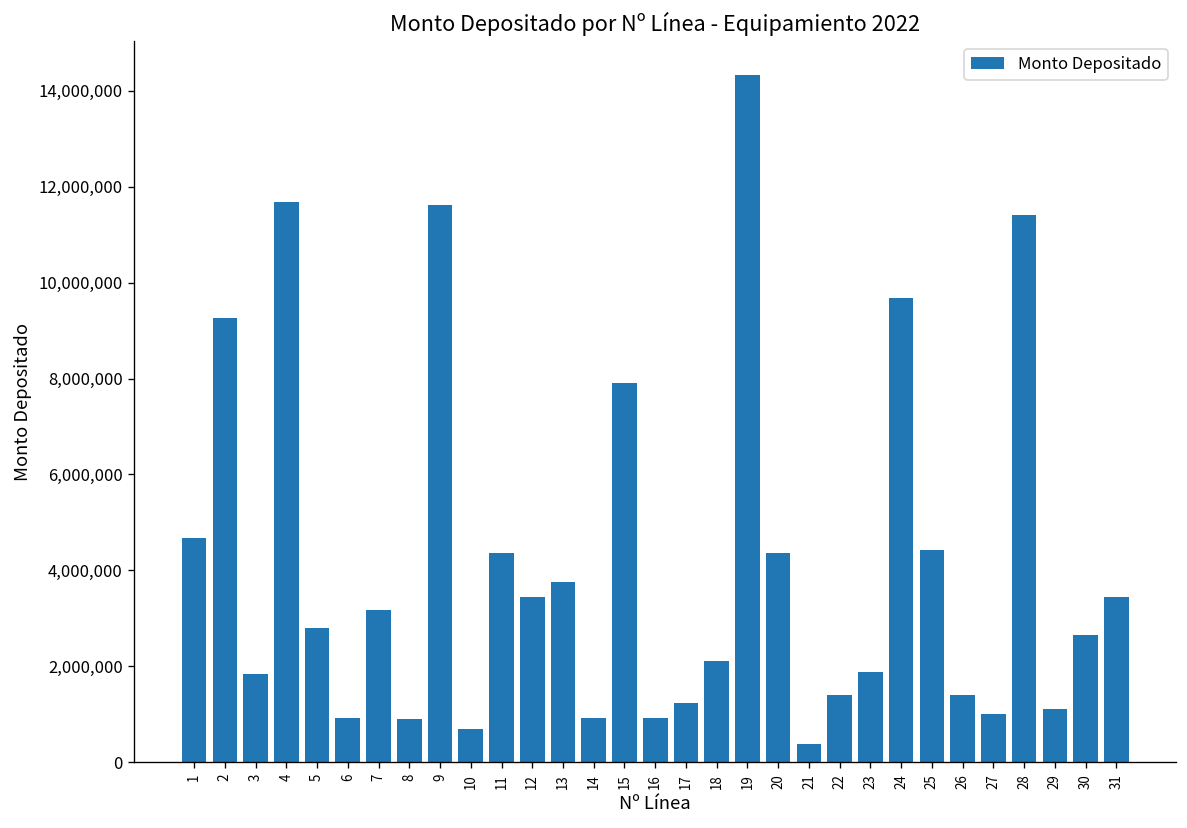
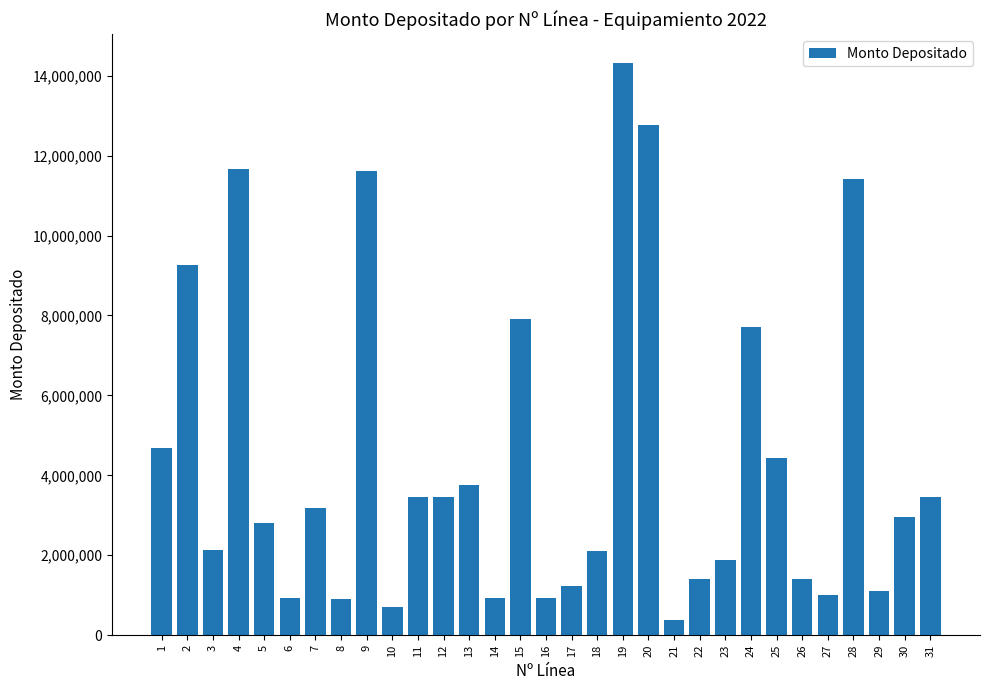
3: 1,800,000 -> 2,100,000
11: 4,400,000 -> 3,400,000
20: 4,400,000 -> 12,800,000
24: 9,700,000 -> 7,700,000
30: 2,600,000 -> 3,000,000
